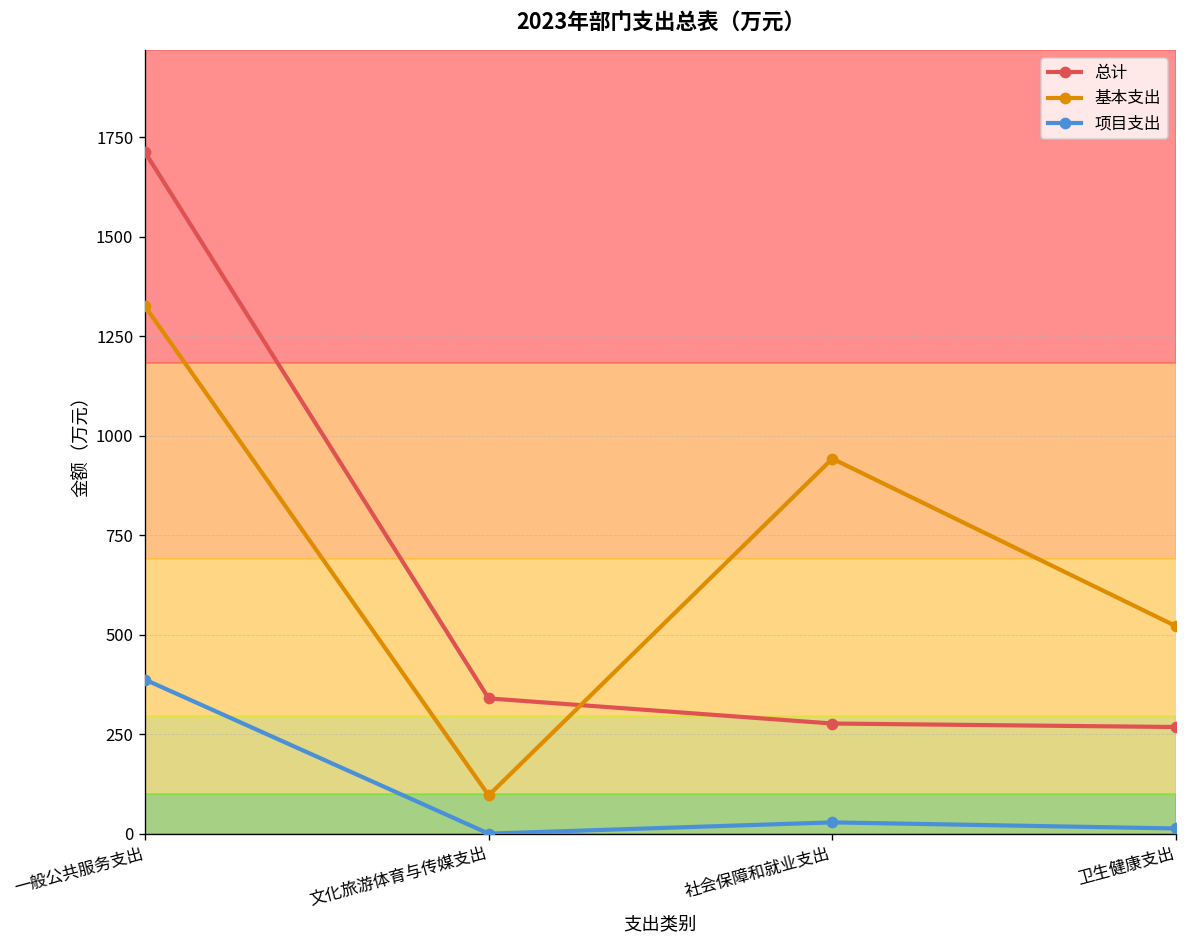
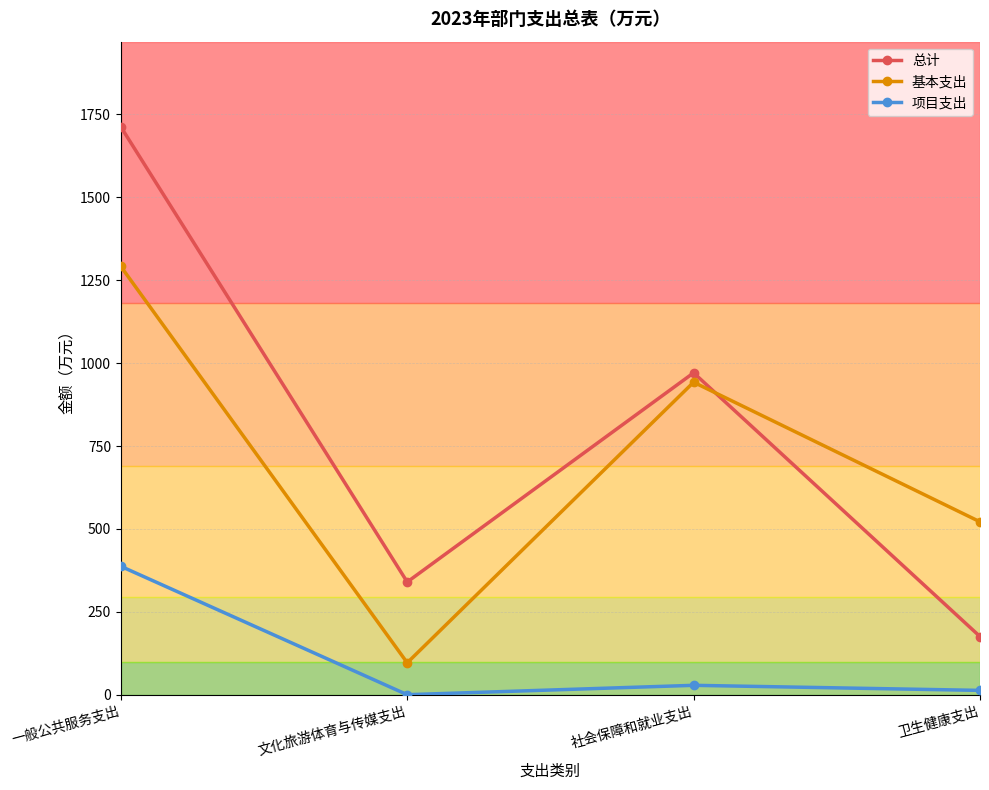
基本支出, 一般公共服务支出: 1330 -> 1290
总计, 社会保障和就业支出: 280 -> 970
总计, 卫生健康支出: 270 -> 180
